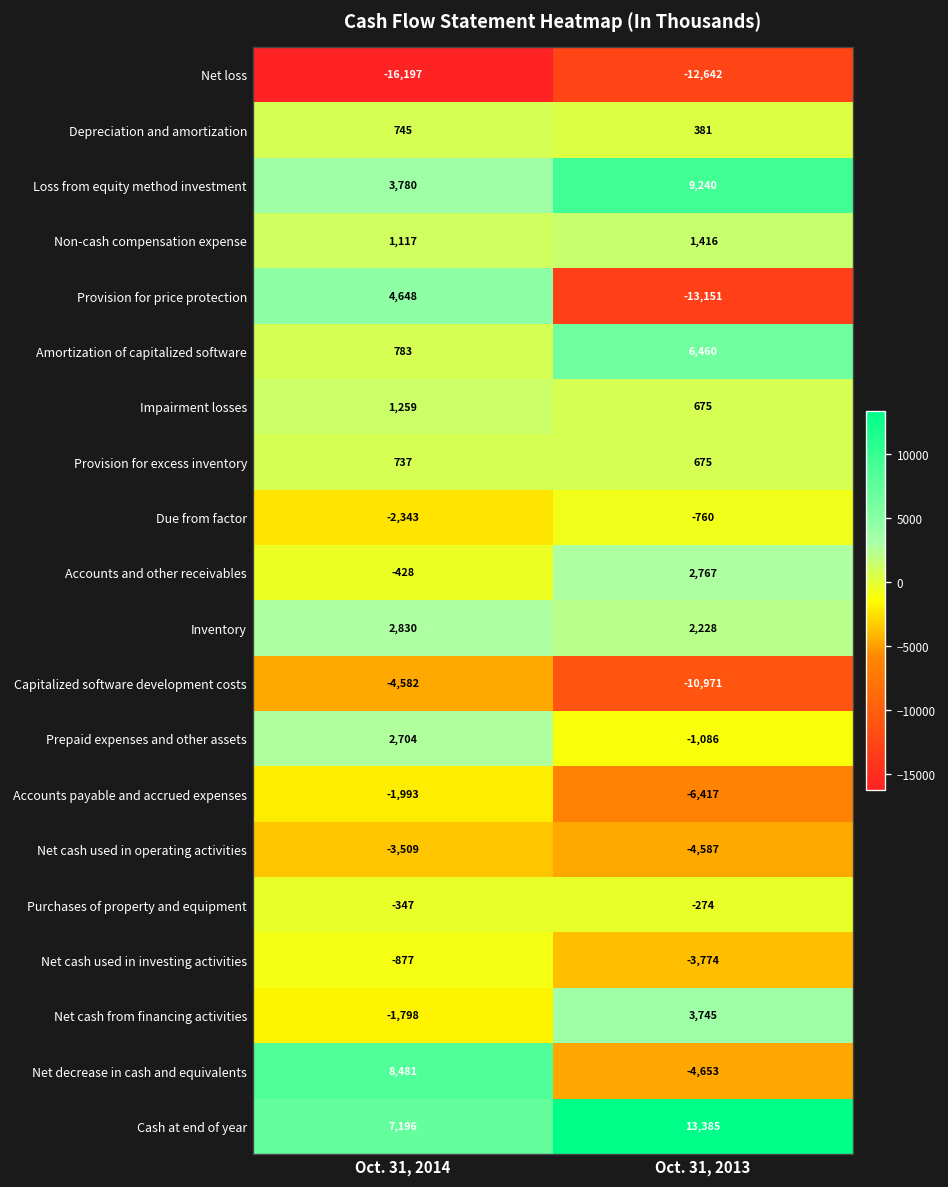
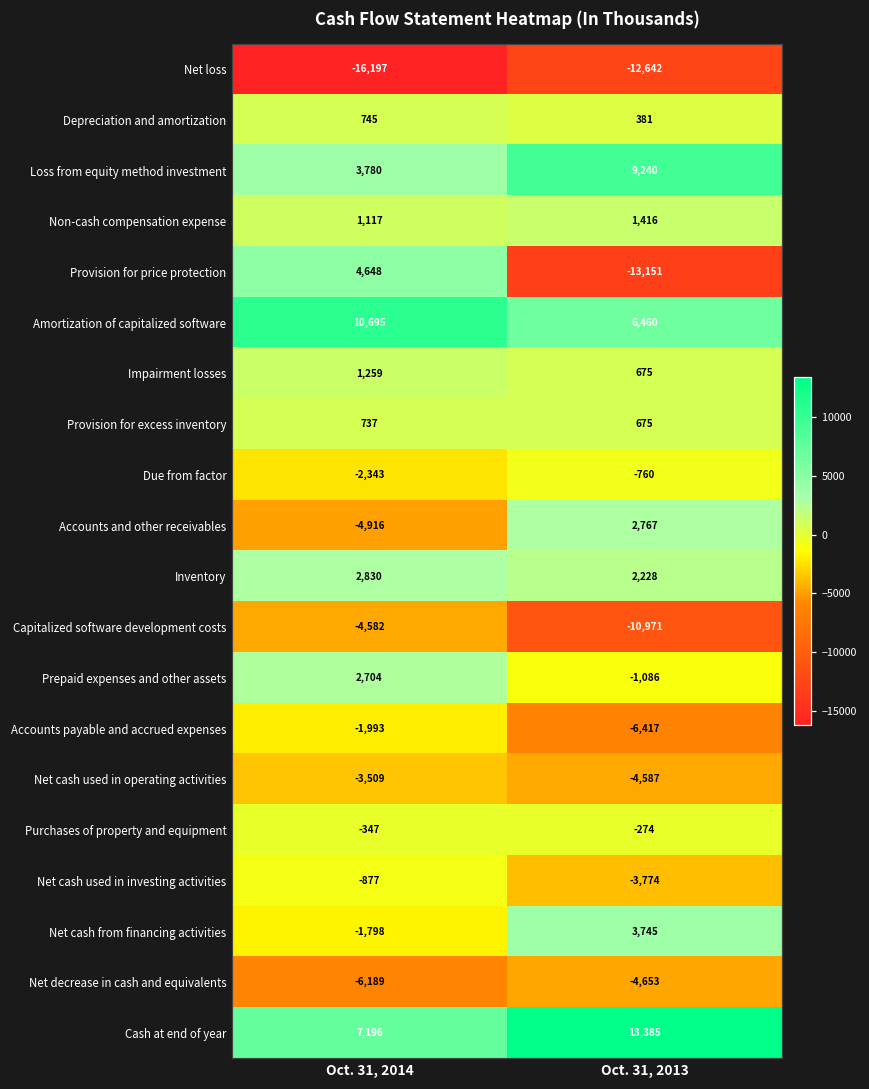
Amortization of capitalized software, Oct. 31, 2014: 783 -> 10,695
Accounts and other receivables, Oct. 31, 2014: -428 -> -4,916
Net decrease in cash and equivalents, Oct. 31, 2014: 8,481 -> -6,189
